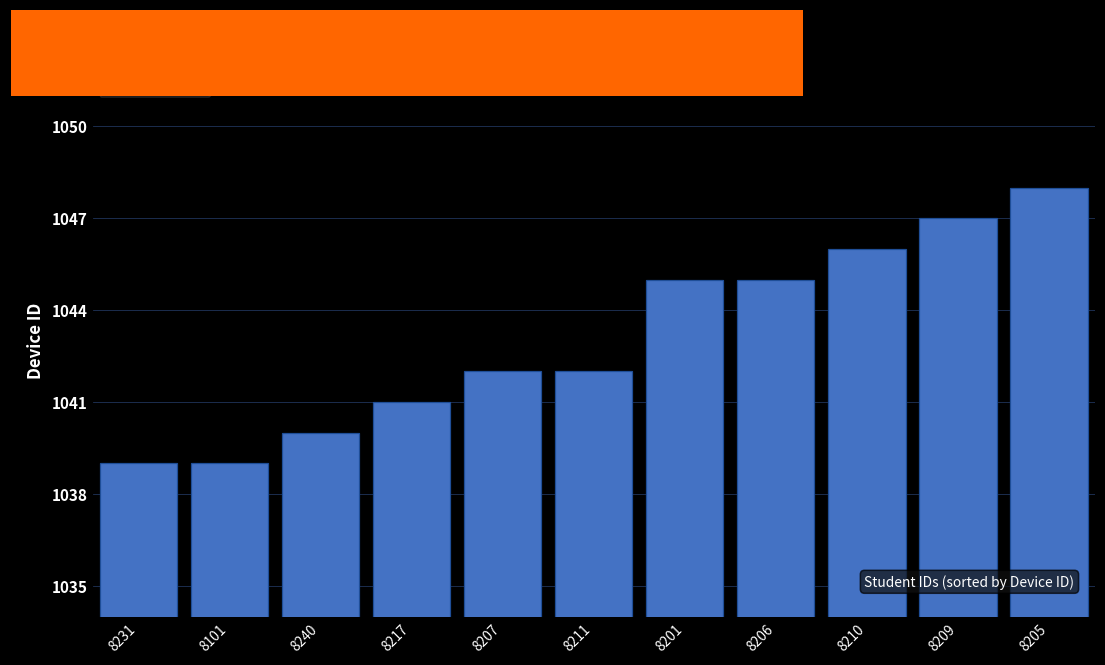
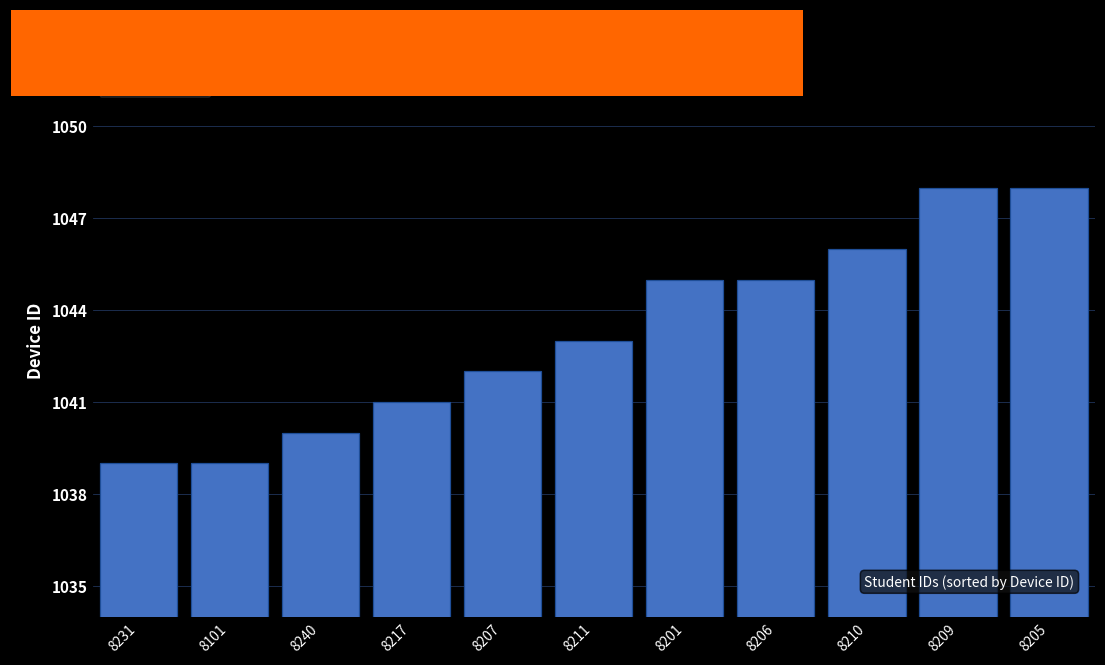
8211: 1042 -> 1043
8209: 1047 -> 1048
